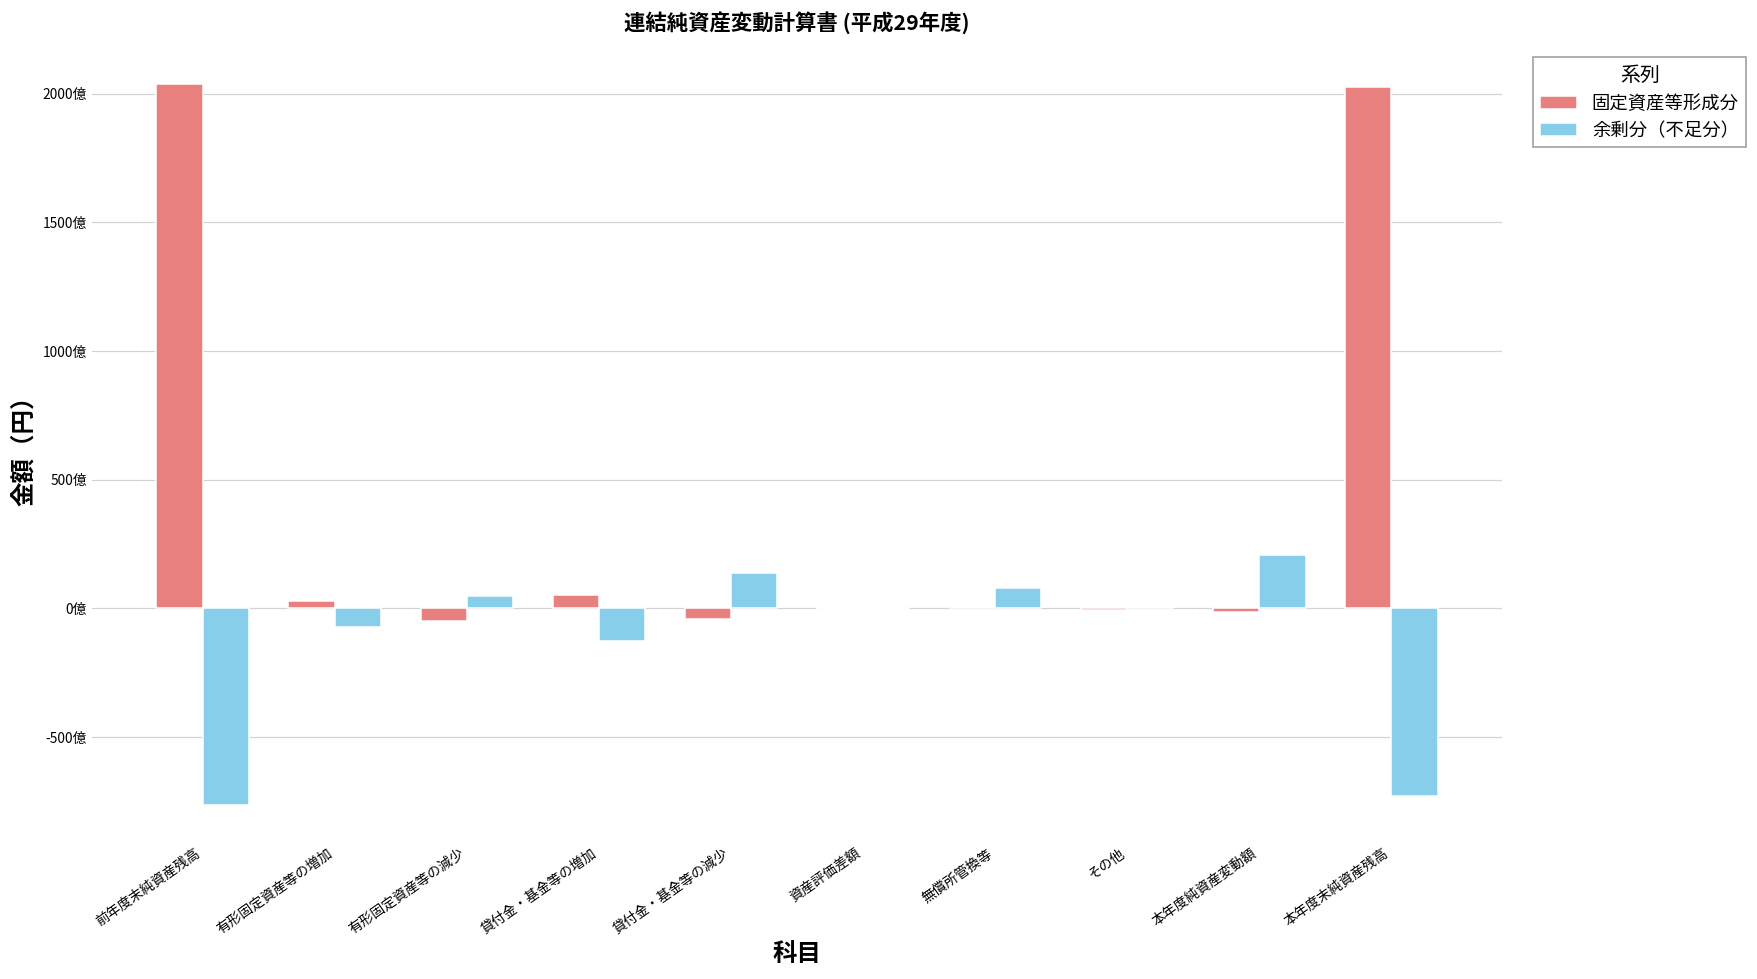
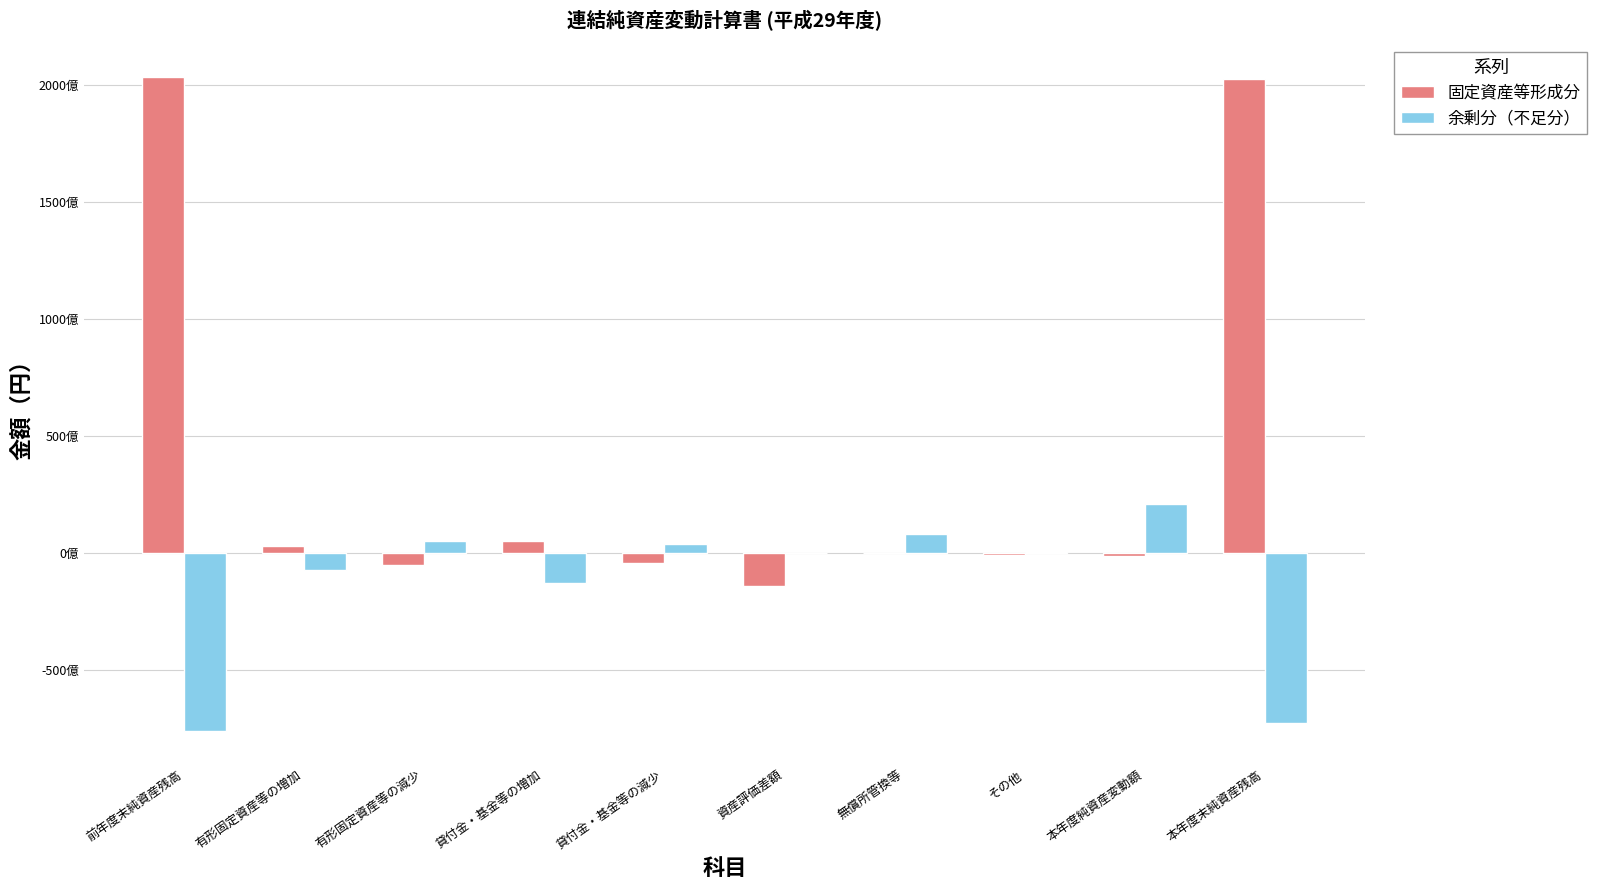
余剰分（不足分）, 貸付金・基金等の減少: 140億 -> 40億
固定資産等形成分, 資産評価差額: 0億 -> -140億
